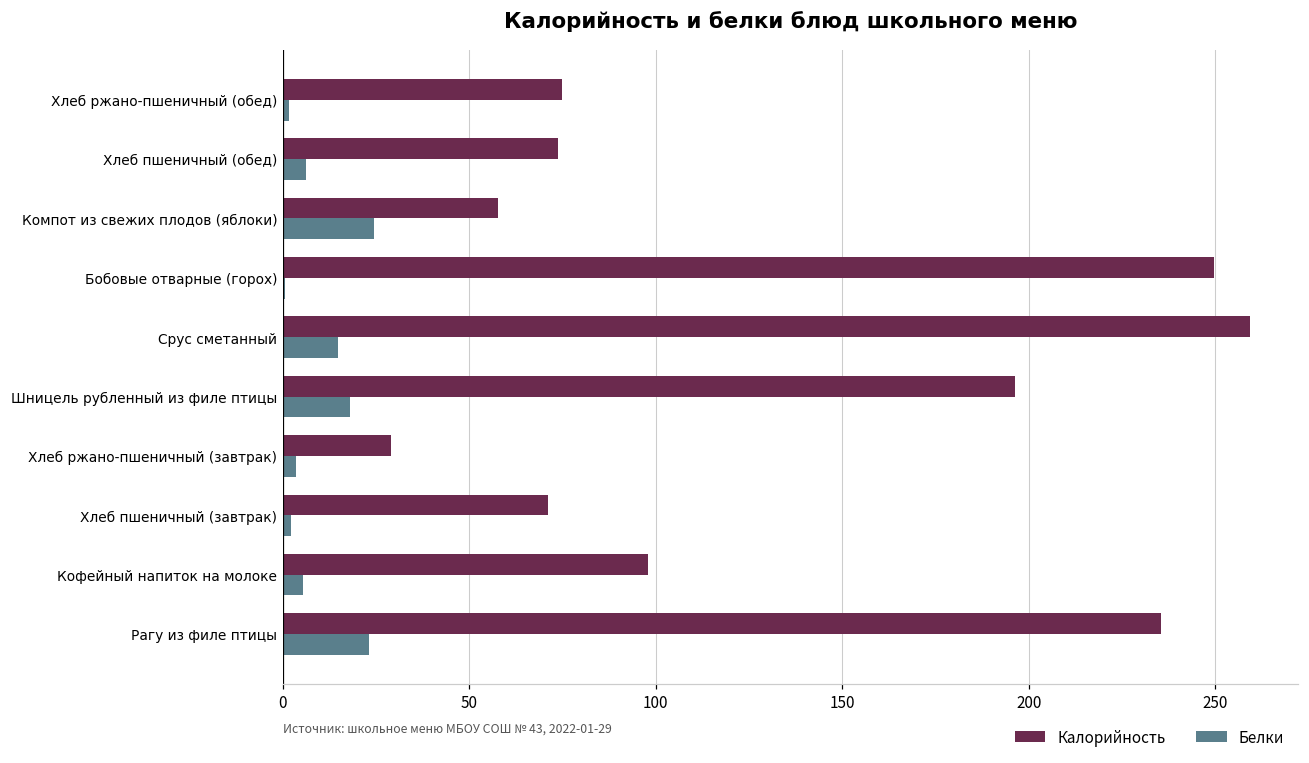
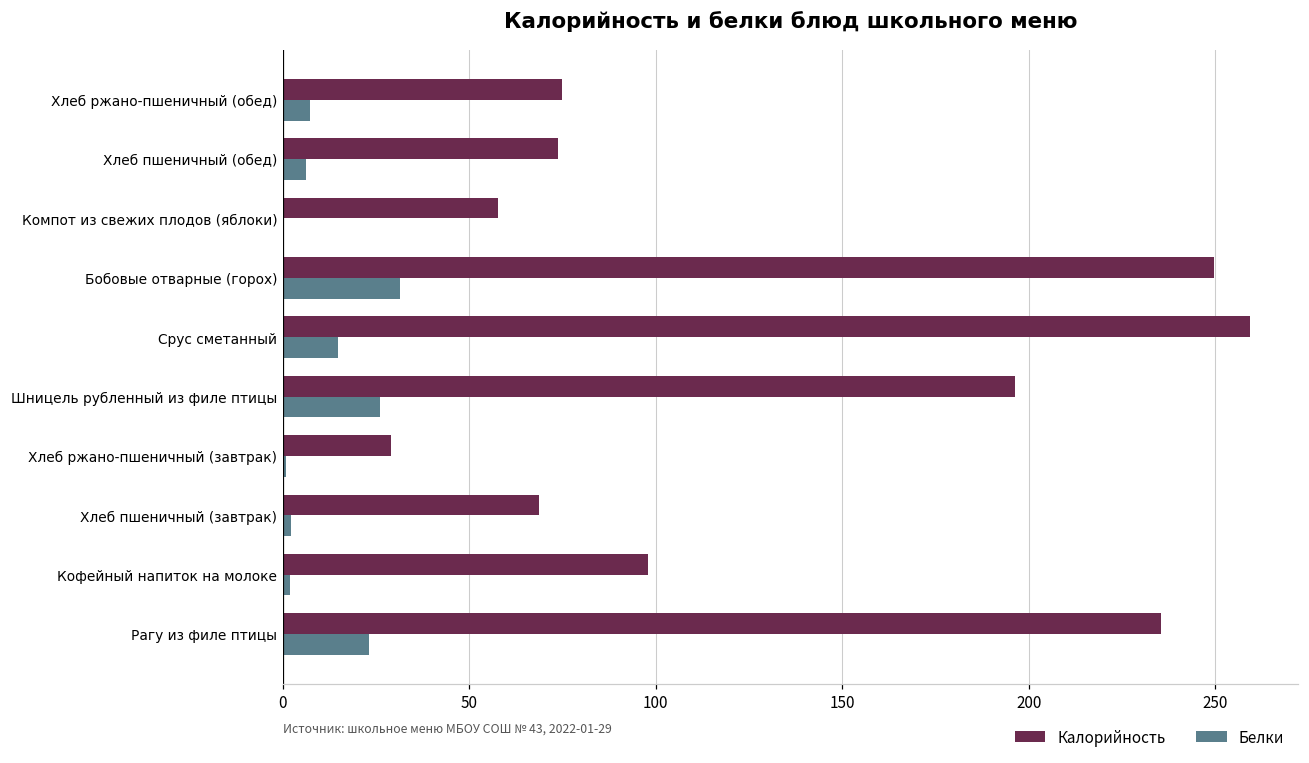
Белки, Хлеб ржано-пшеничный (обед): 2 -> 7
Белки, Компот из свежих плодов (яблоки): 24 -> 0
Белки, Бобовые отварные (горох): 1 -> 31
Белки, Шницель рубленный из филе птицы: 18 -> 26
Белки, Хлеб ржано-пшеничный (завтрак): 3 -> 1
Калорийность, Хлеб пшеничный (завтрак): 71 -> 69
Белки, Кофейный напиток на молоке: 6 -> 2
